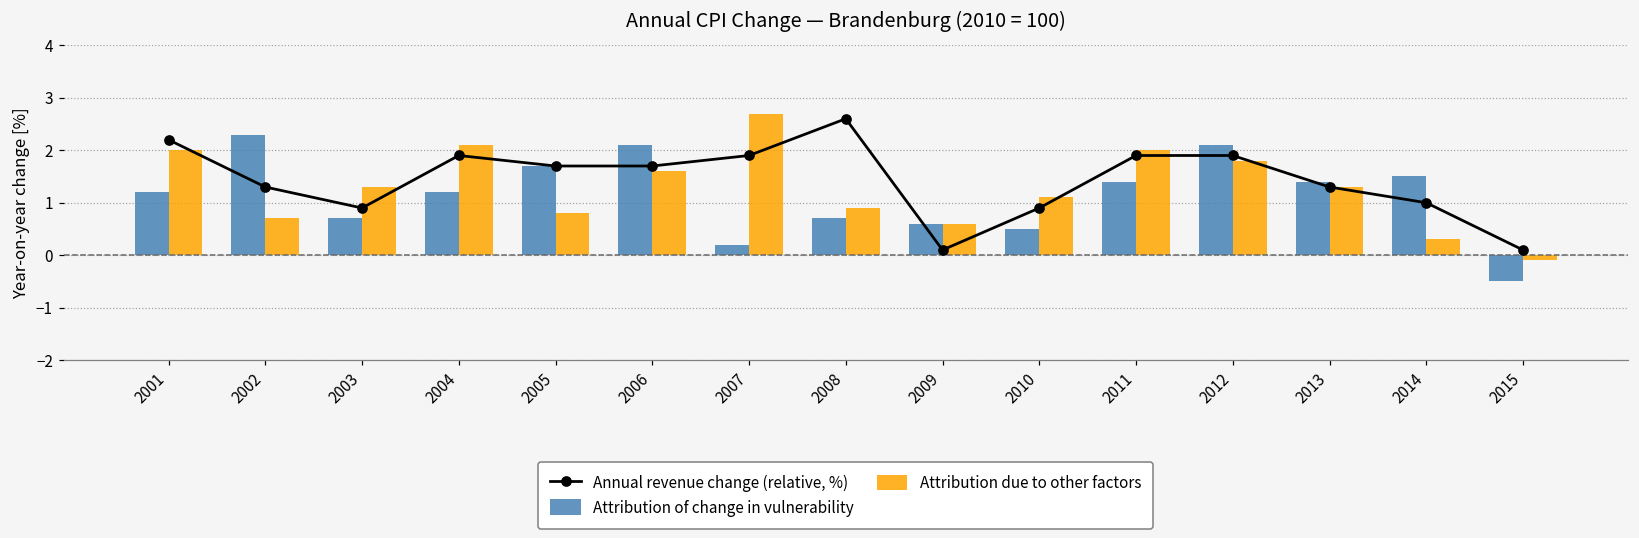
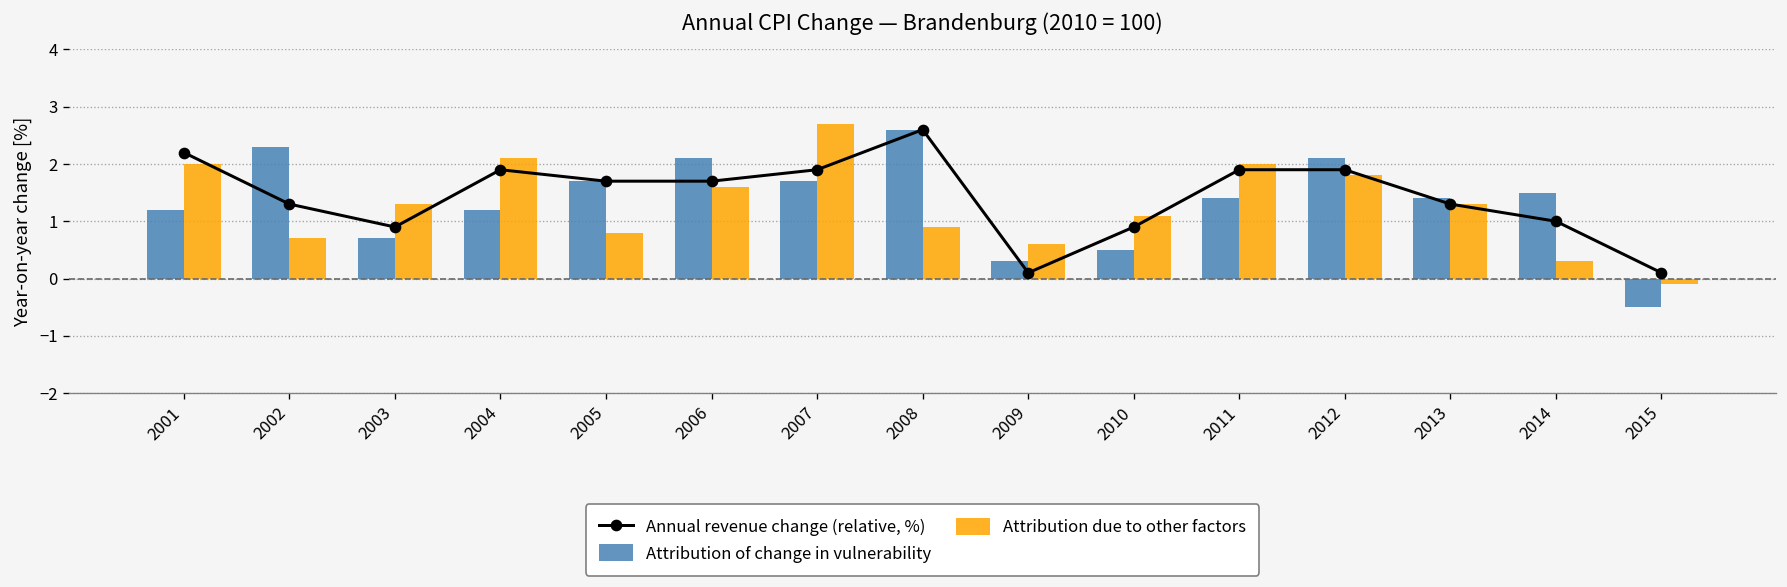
Attribution of change in vulnerability, 2007: 0.2 -> 1.7
Attribution of change in vulnerability, 2008: 0.7 -> 2.6
Attribution of change in vulnerability, 2009: 0.6 -> 0.3
